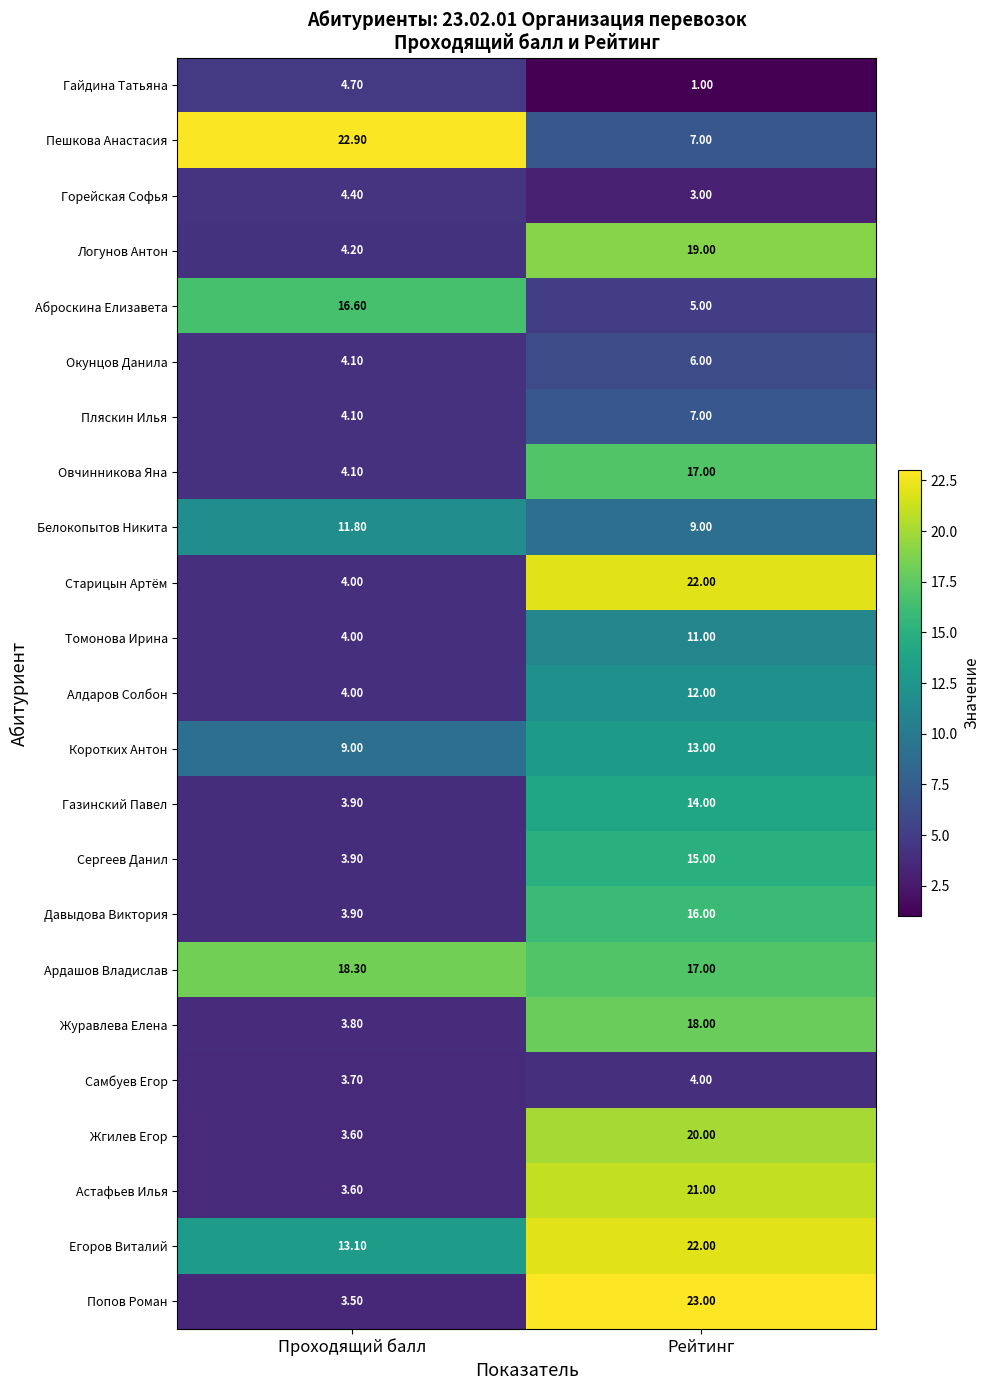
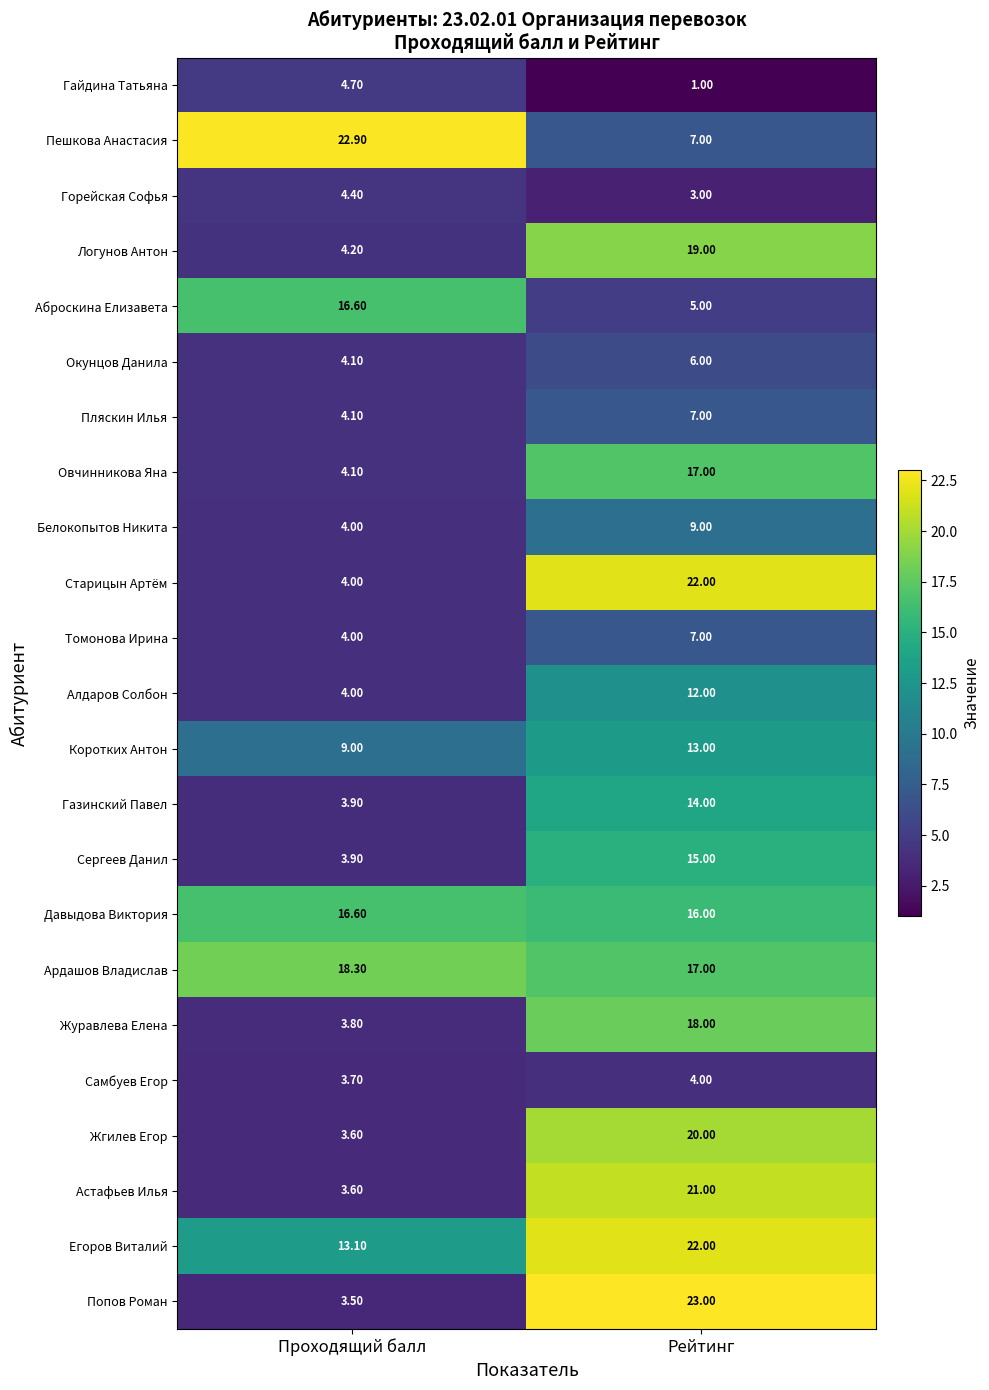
Белокопытов Никита, Проходящий балл: 11.80 -> 4.00
Томонова Ирина, Рейтинг: 11.00 -> 7.00
Давыдова Виктория, Проходящий балл: 3.90 -> 16.60
